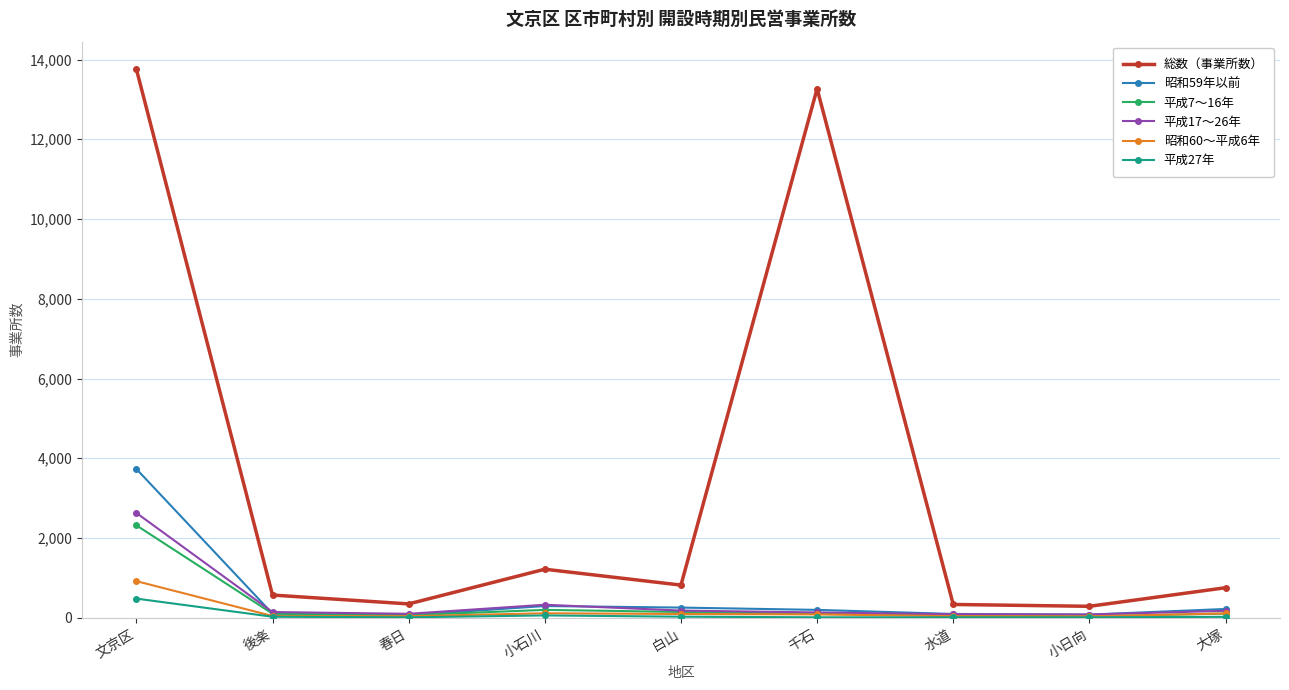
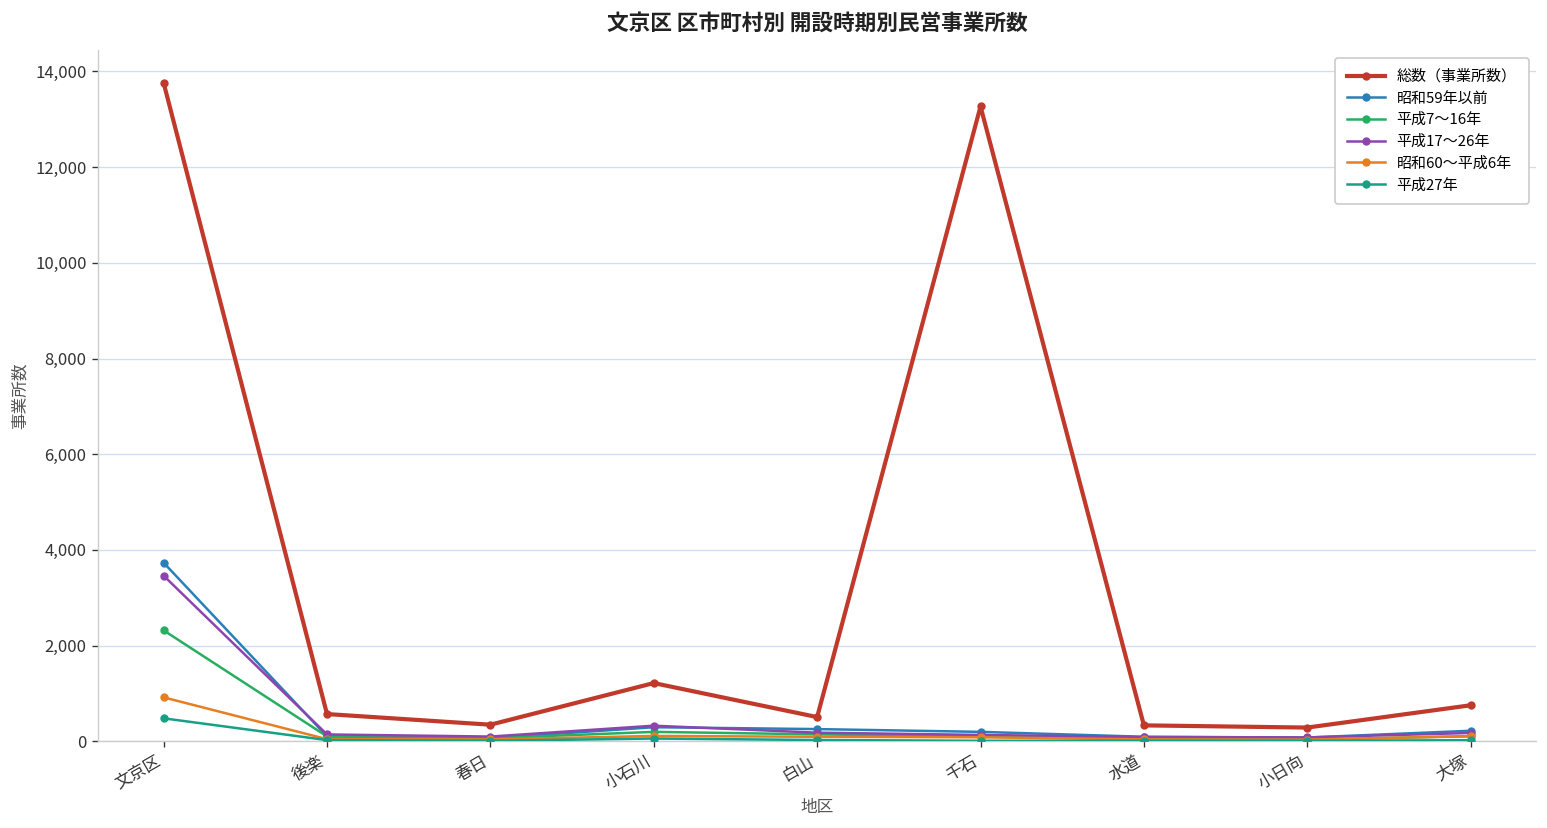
平成17～26年, 文京区: 2,600 -> 3,500
総数（事業所数）, 白山: 800 -> 500
